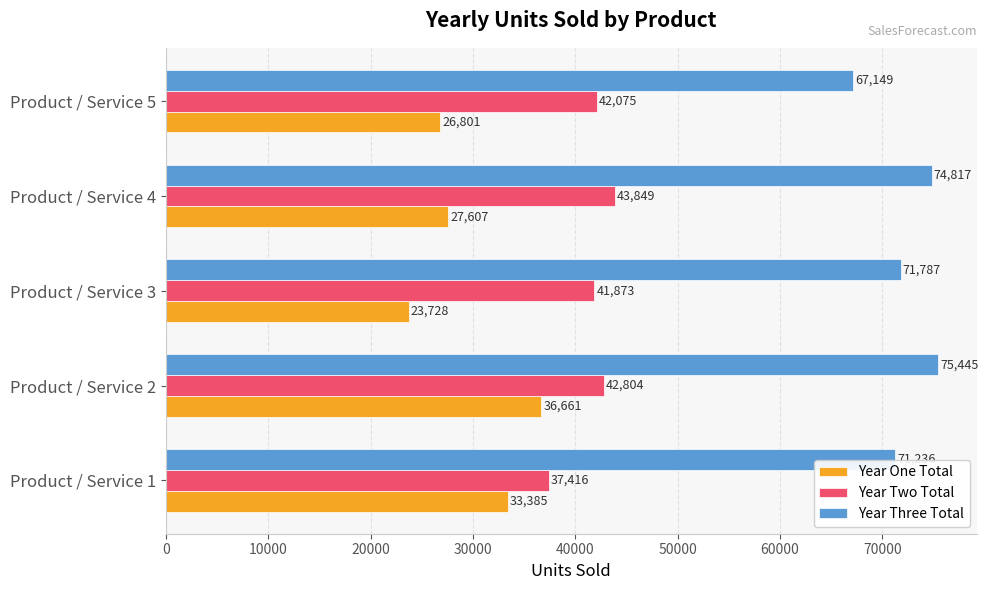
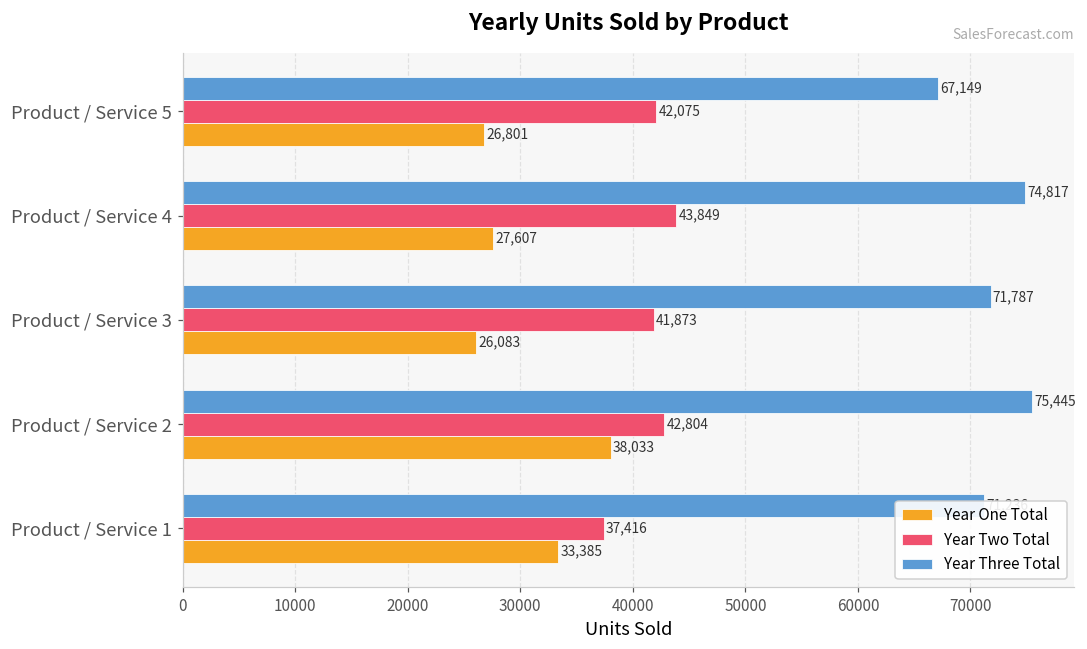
Year One Total, Product / Service 3: 23,728 -> 26,083
Year One Total, Product / Service 2: 36,661 -> 38,033
